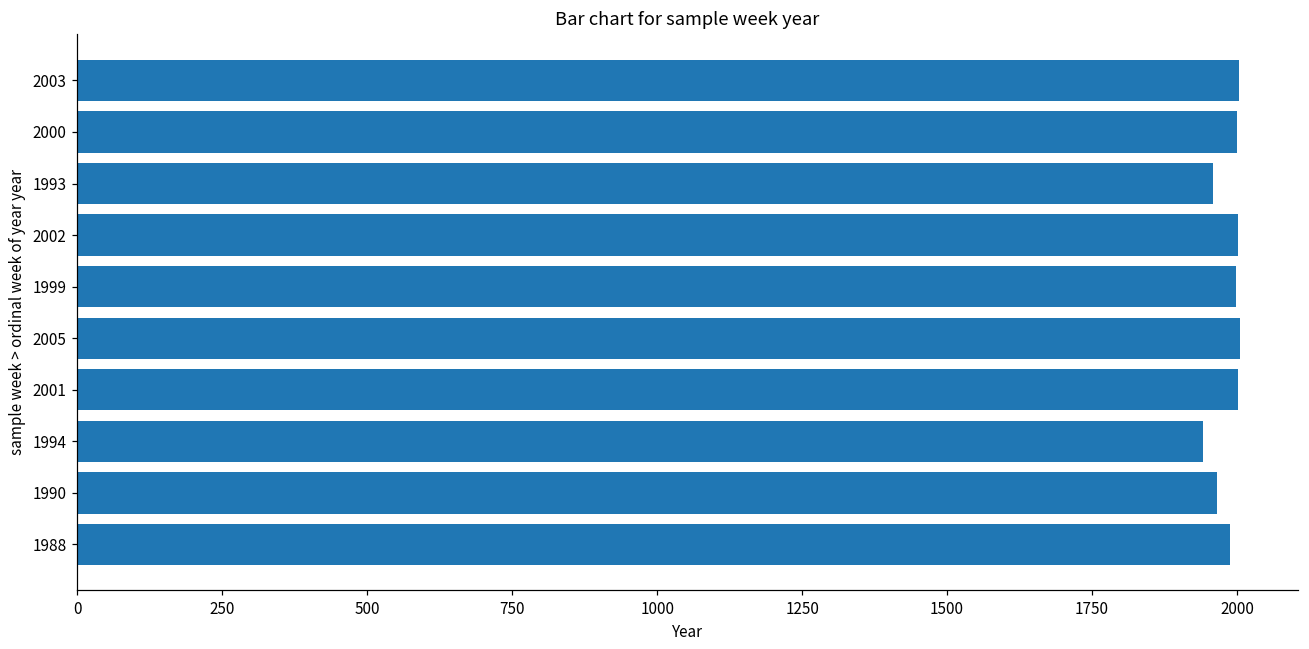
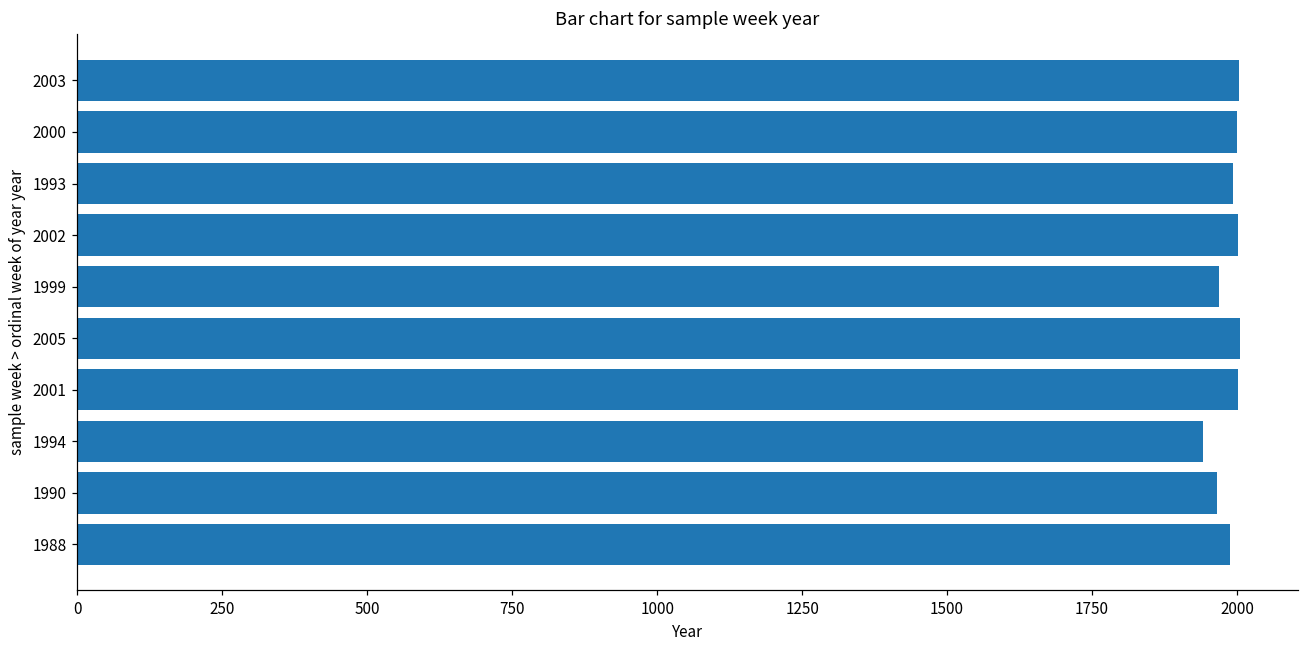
1993: 1960 -> 1990
1999: 2000 -> 1970
